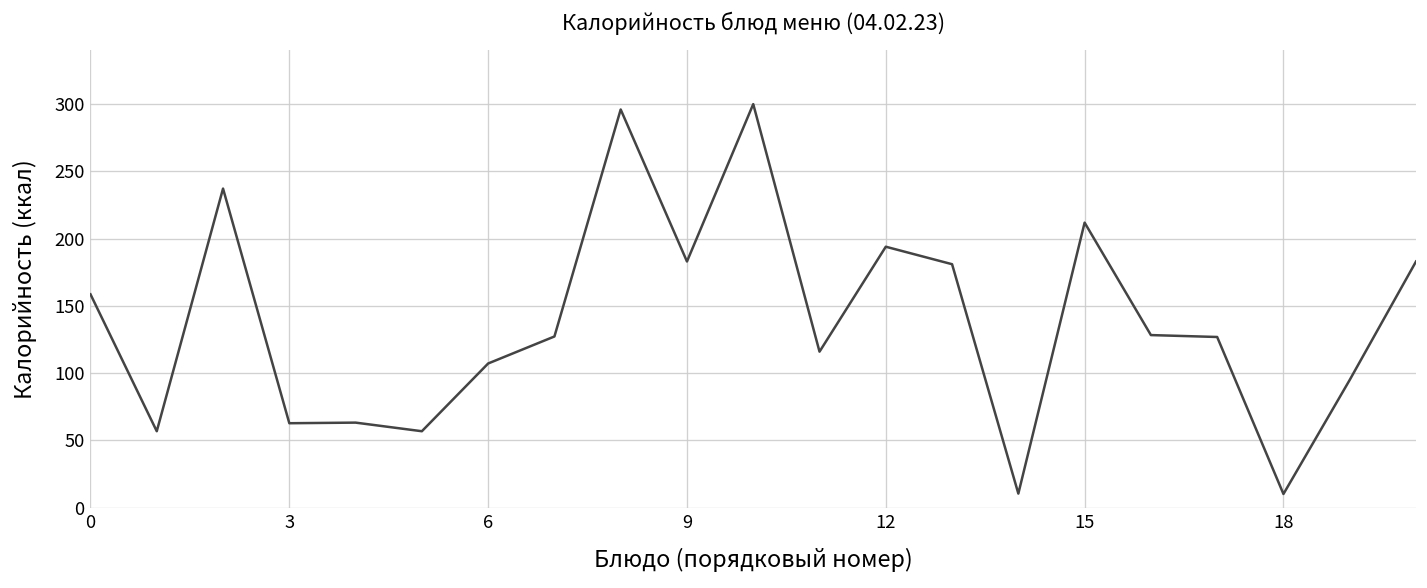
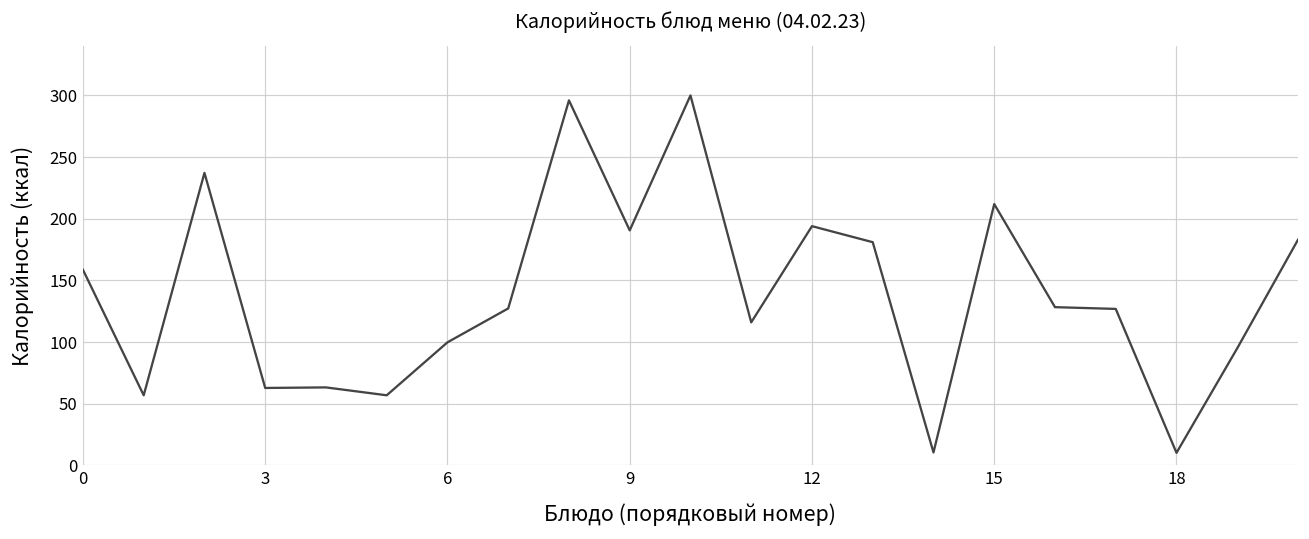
6: 107 -> 100
9: 183 -> 191
